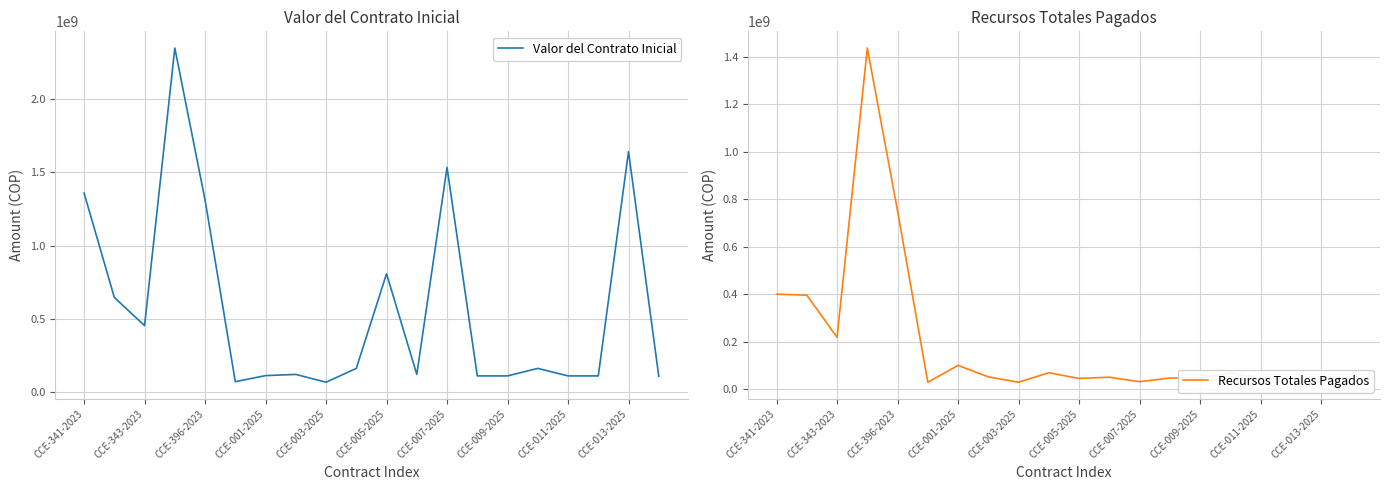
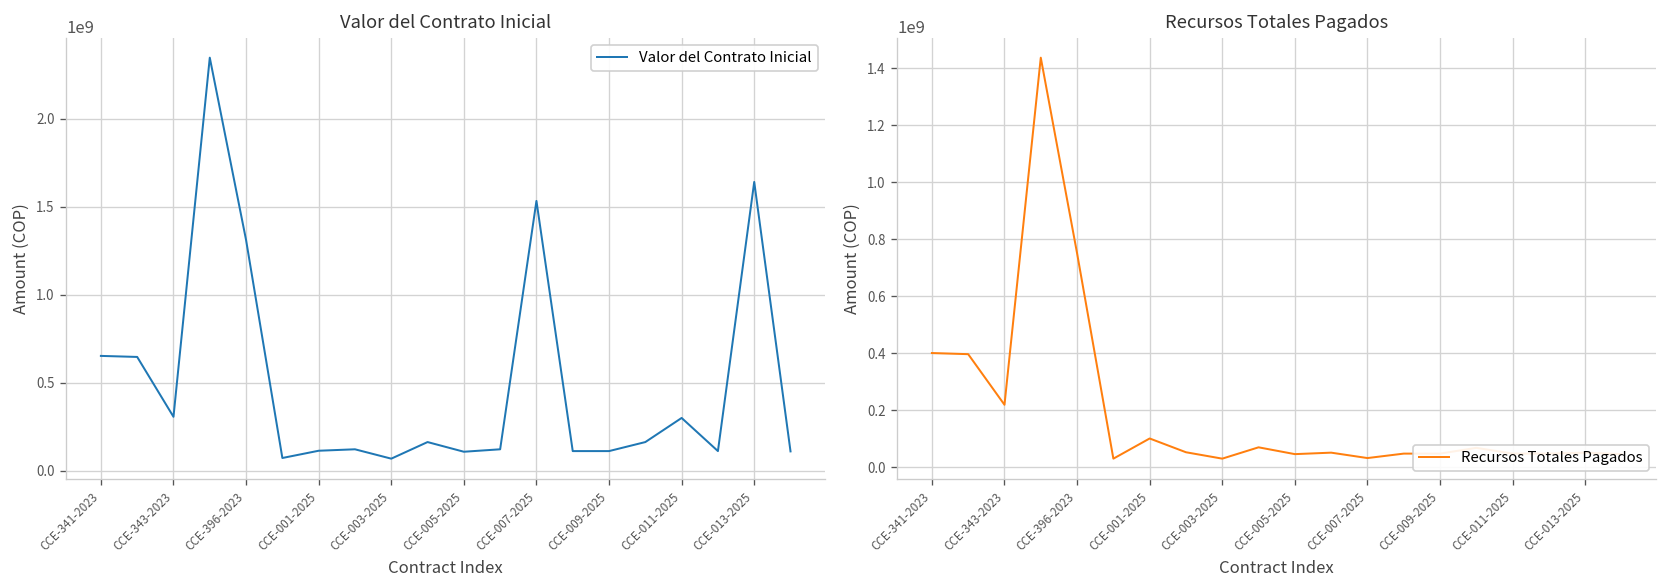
Valor del Contrato Inicial, CCE-341-2023: 1360000000 -> 650000000
Valor del Contrato Inicial, CCE-343-2023: 460000000 -> 310000000
Valor del Contrato Inicial, CCE-005-2025: 810000000 -> 110000000
Valor del Contrato Inicial, CCE-011-2025: 110000000 -> 300000000
